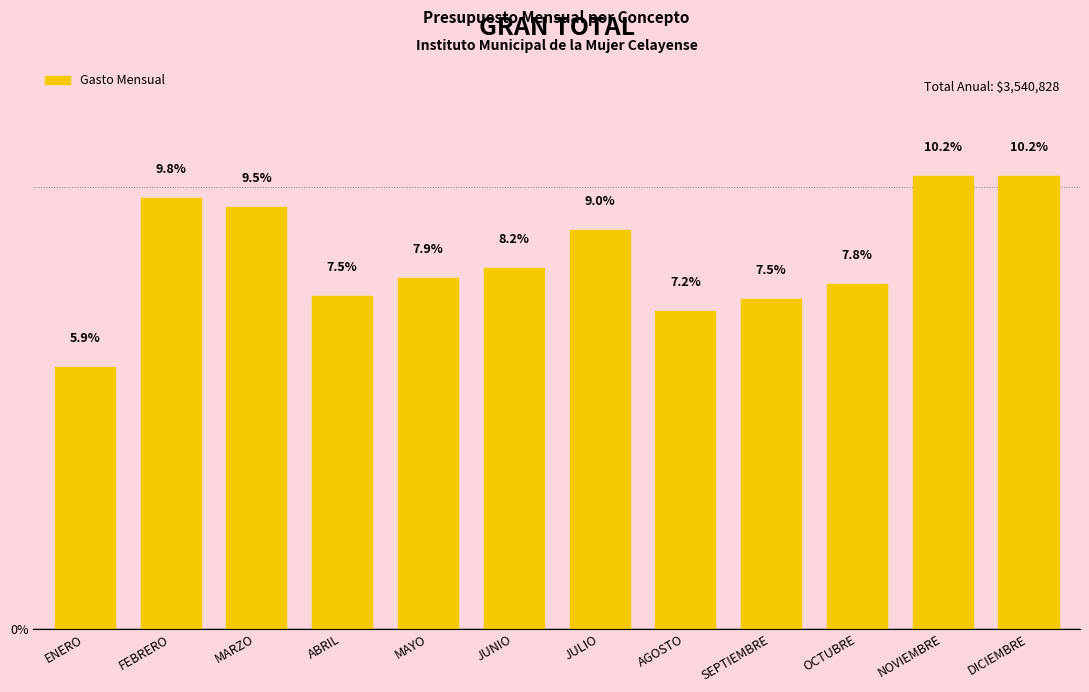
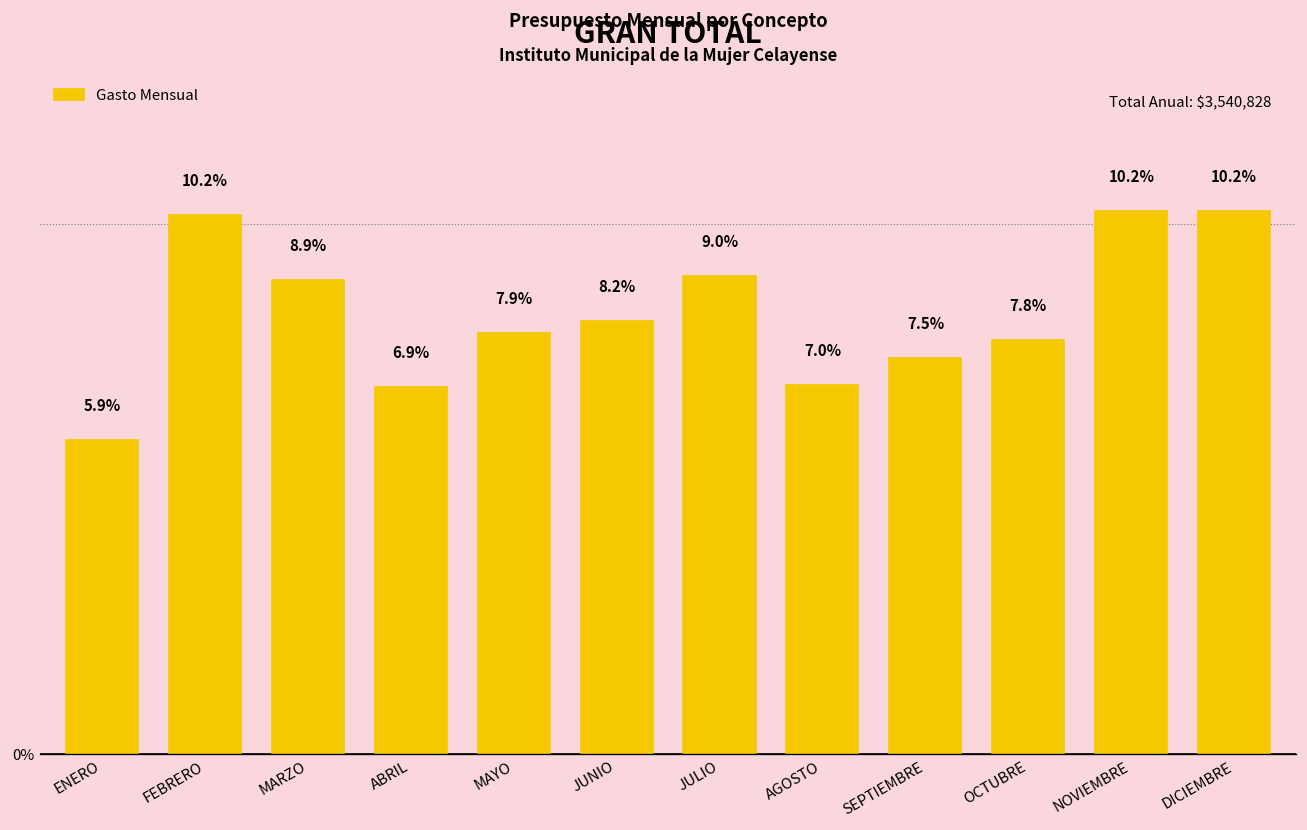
FEBRERO: 9.8% -> 10.2%
MARZO: 9.5% -> 8.9%
ABRIL: 7.5% -> 6.9%
AGOSTO: 7.2% -> 7.0%
